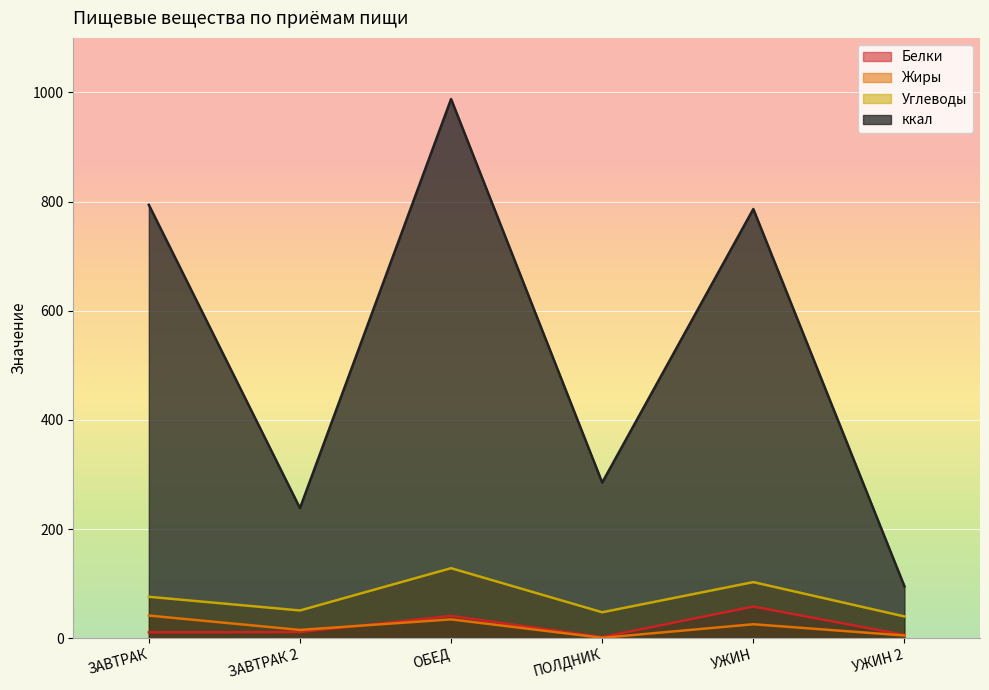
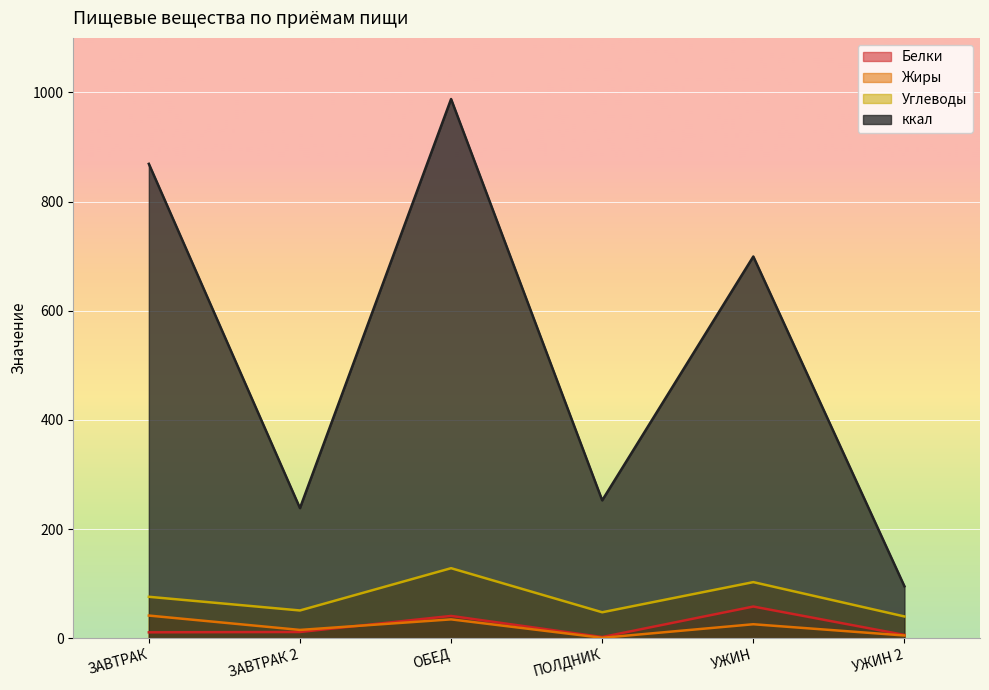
ккал, ЗАВТРАК: 790 -> 870
ккал, ПОЛДНИК: 290 -> 250
ккал, УЖИН: 790 -> 700
